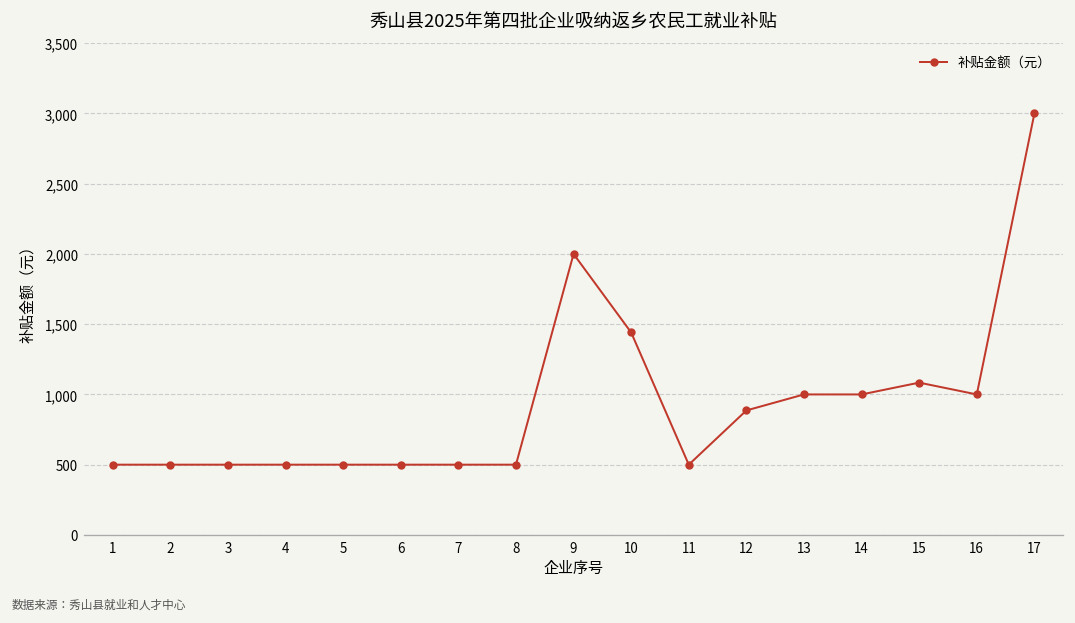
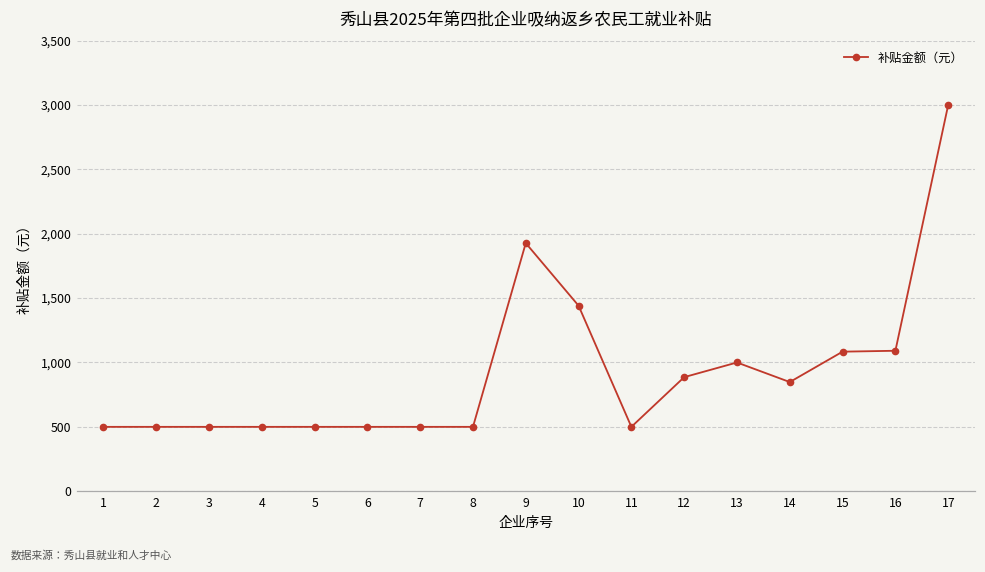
9: 2,000 -> 1,930
14: 1,000 -> 850
16: 1,000 -> 1,090
